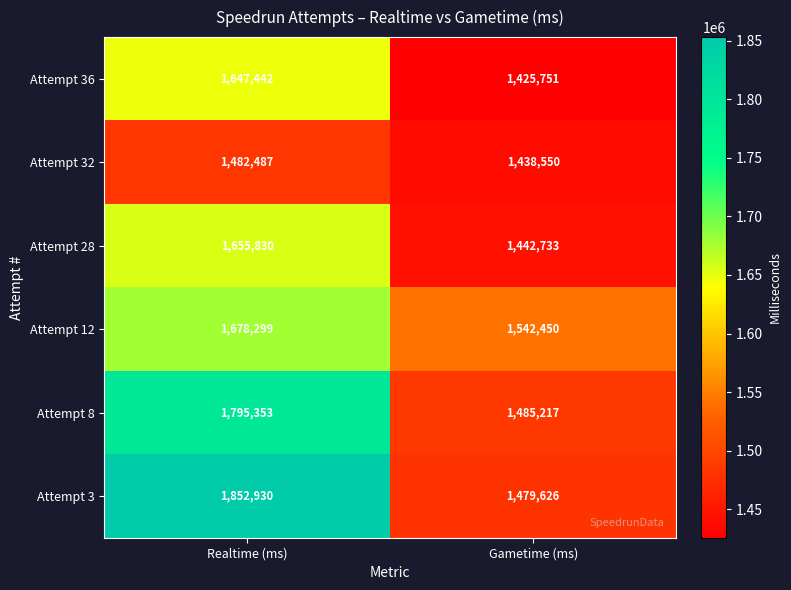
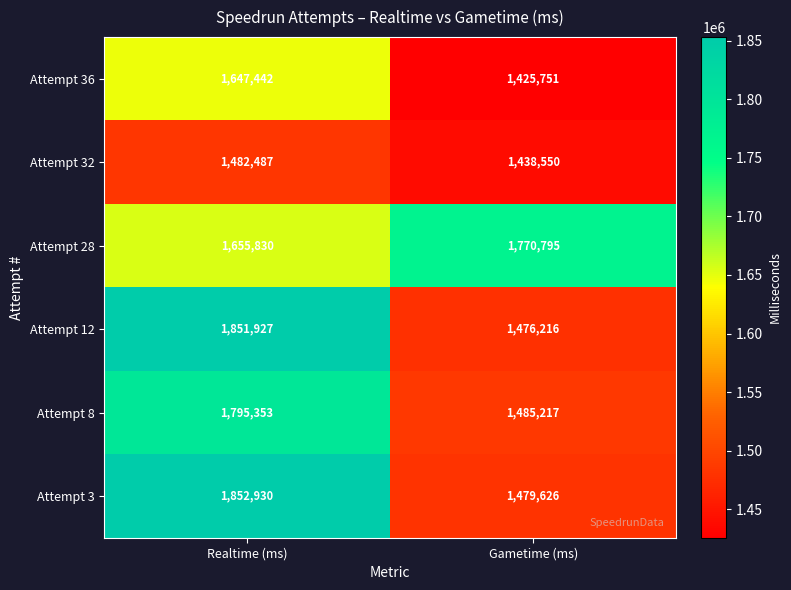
Attempt 28, Gametime (ms): 1,442,733 -> 1,770,795
Attempt 12, Realtime (ms): 1,678,299 -> 1,851,927
Attempt 12, Gametime (ms): 1,542,450 -> 1,476,216
